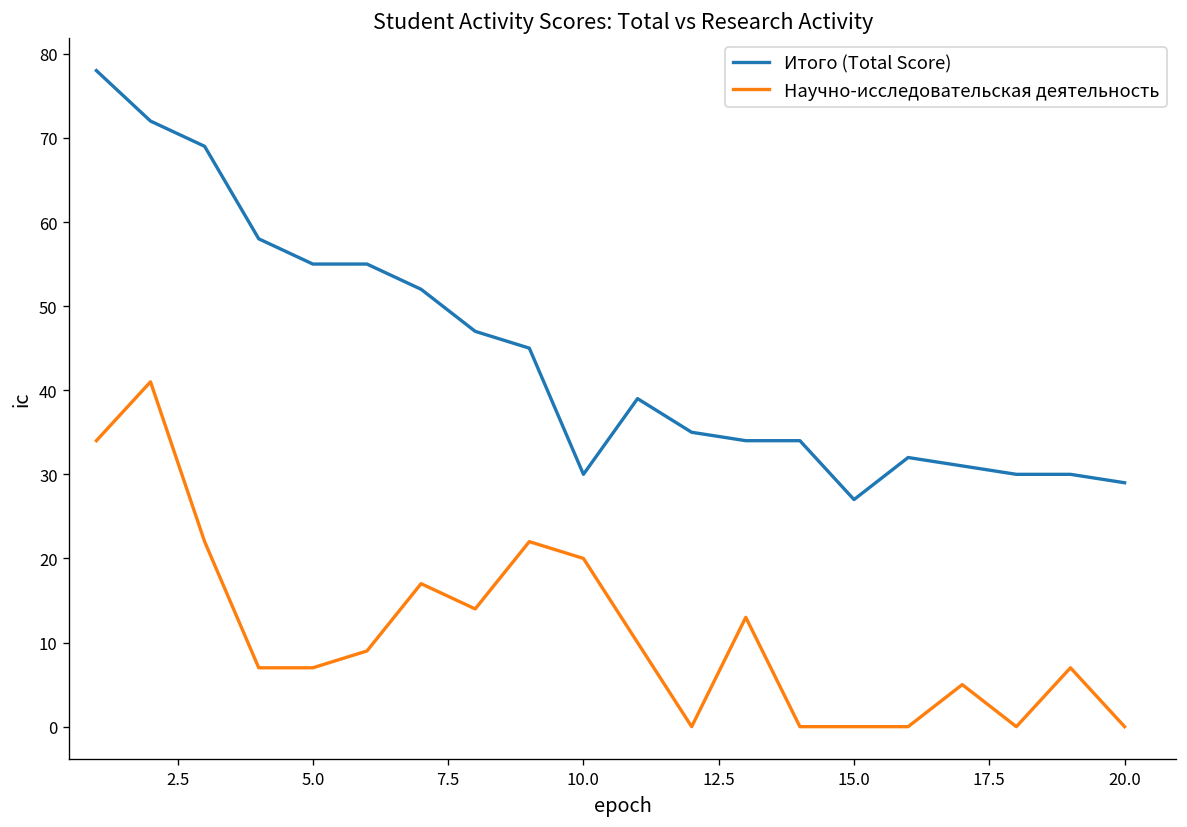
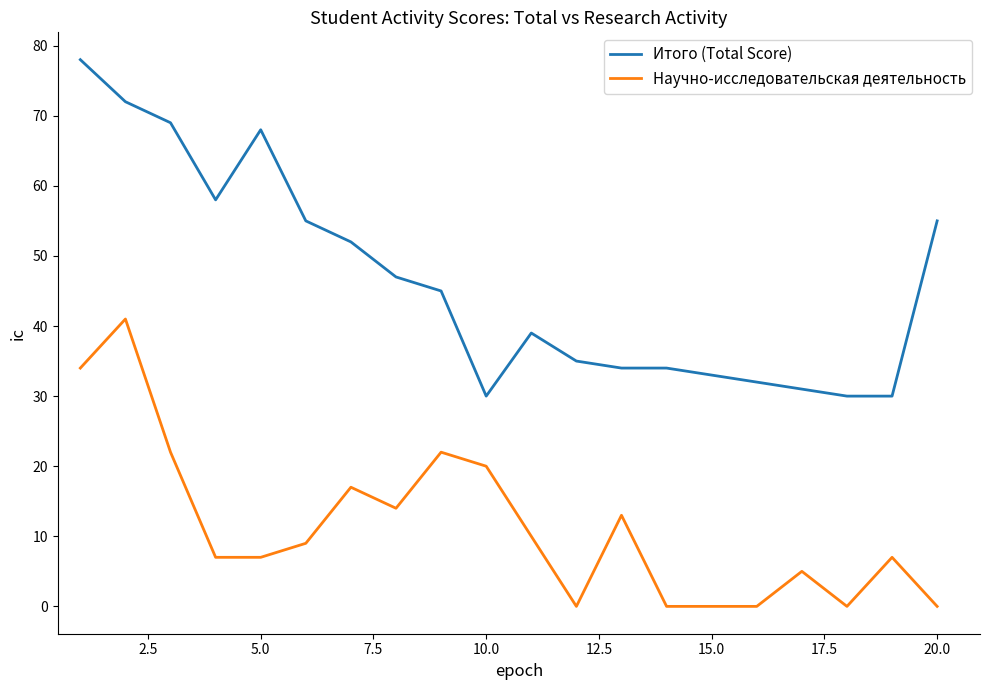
Итого (Total Score), 5.0: 55 -> 68
Итого (Total Score), 15.0: 27 -> 33
Итого (Total Score), 20.0: 29 -> 55
